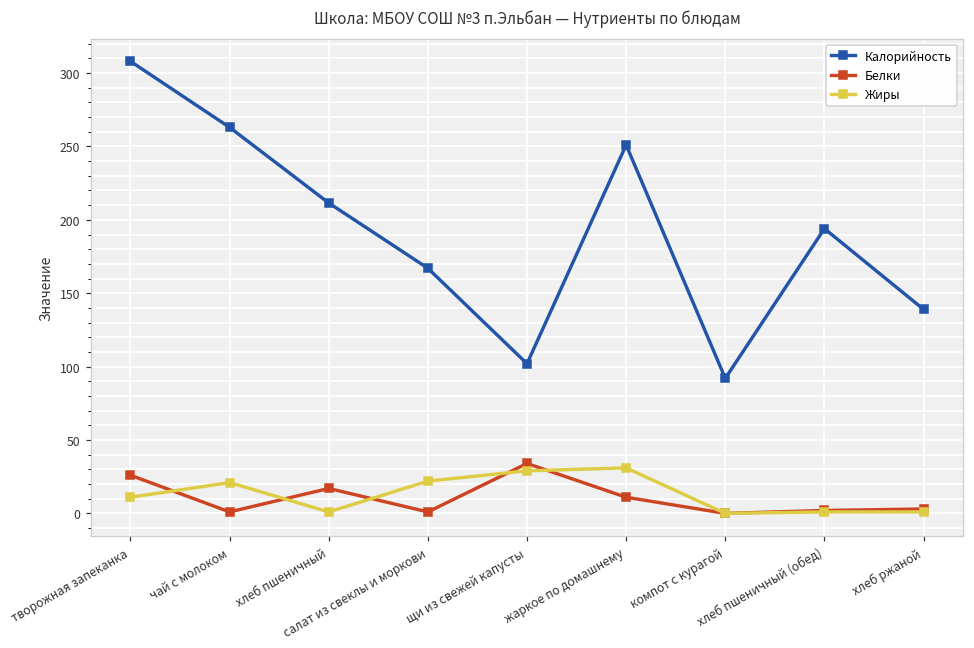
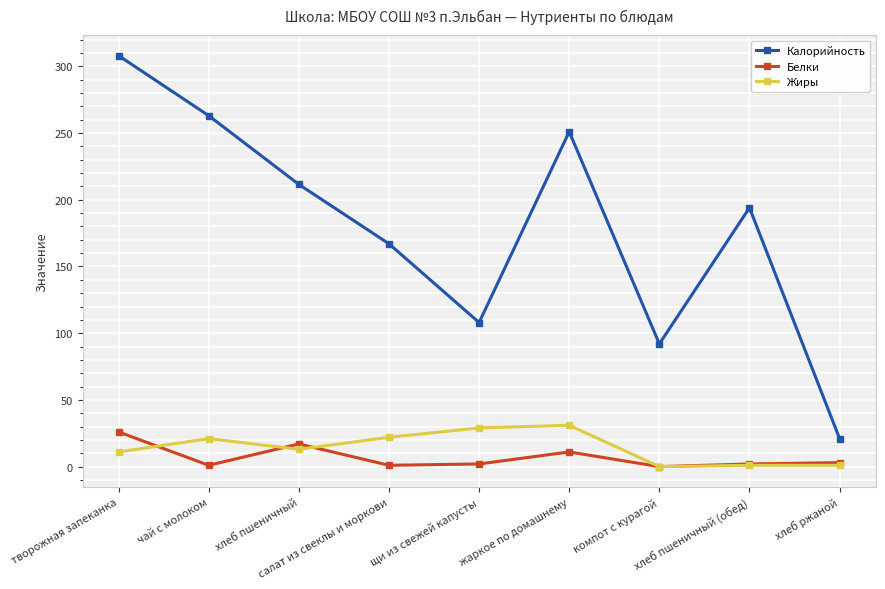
Жиры, хлеб пшеничный: 1 -> 13
Калорийность, щи из свежей капусты: 102 -> 108
Белки, щи из свежей капусты: 34 -> 2
Калорийность, хлеб ржаной: 139 -> 21
